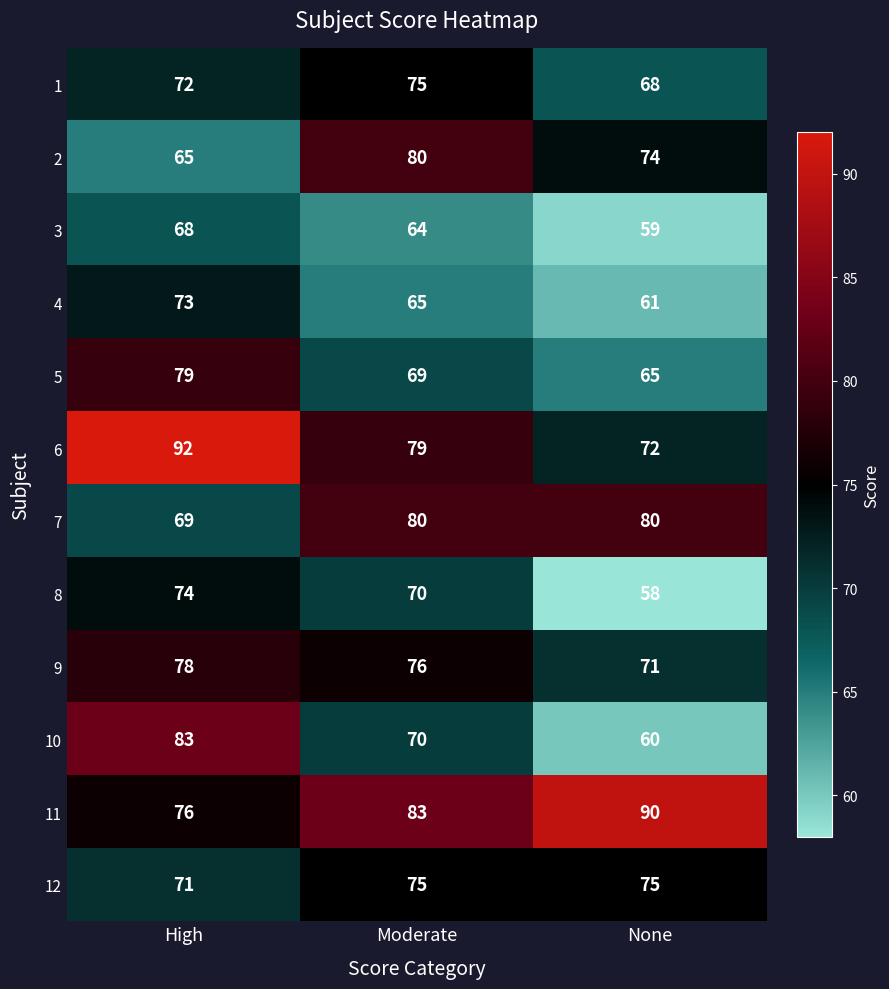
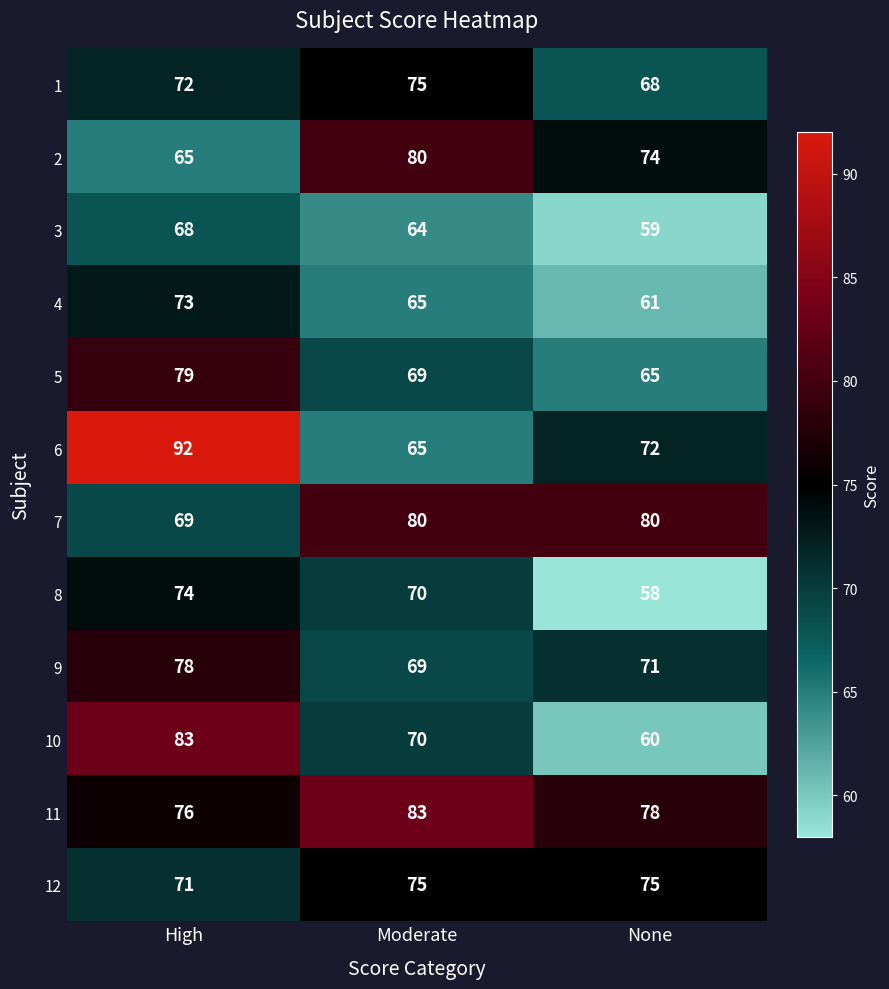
6, Moderate: 79 -> 65
9, Moderate: 76 -> 69
11, None: 90 -> 78
